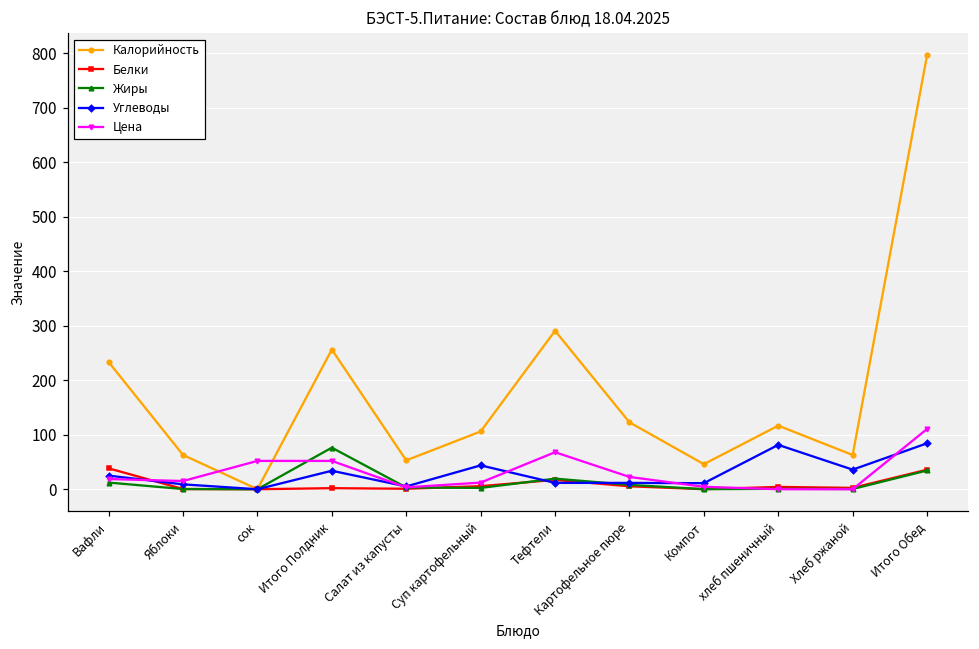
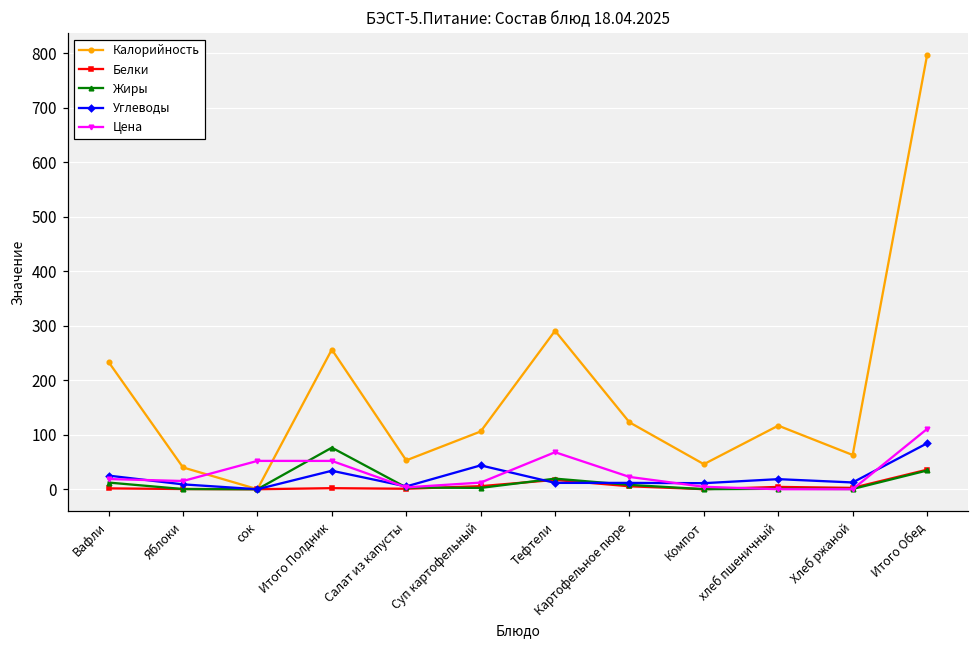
Белки, Вафли: 40 -> 0
Калорийность, Яблоки: 60 -> 40
Углеводы, хлеб пшеничный: 80 -> 20
Углеводы, Хлеб ржаной: 40 -> 10
